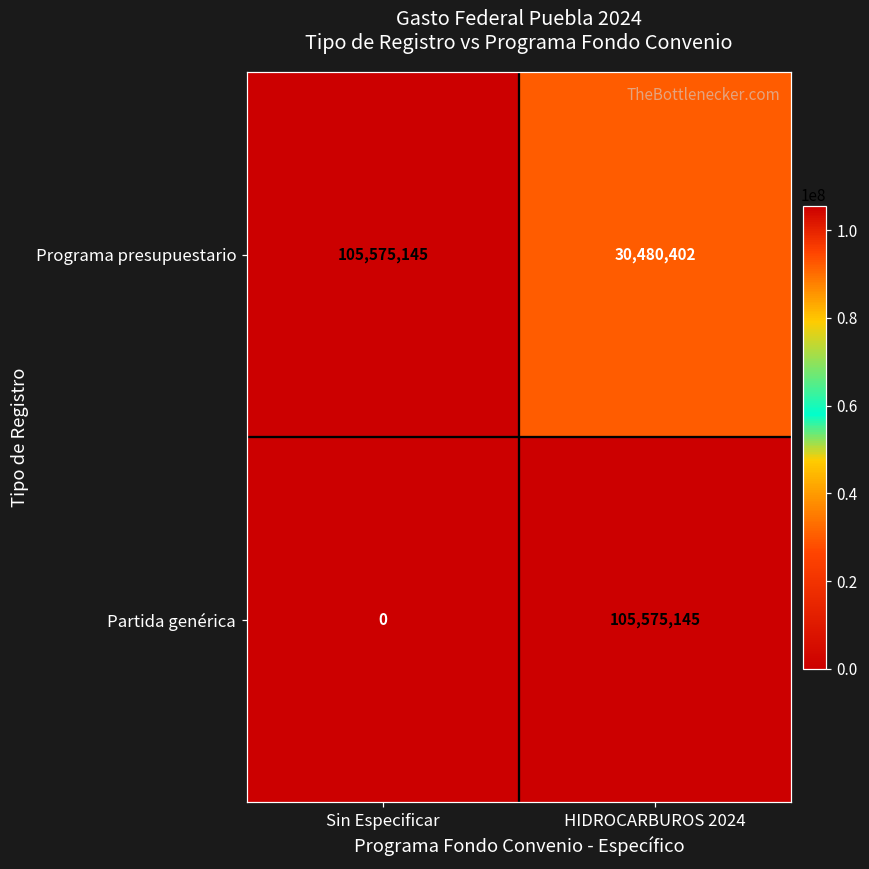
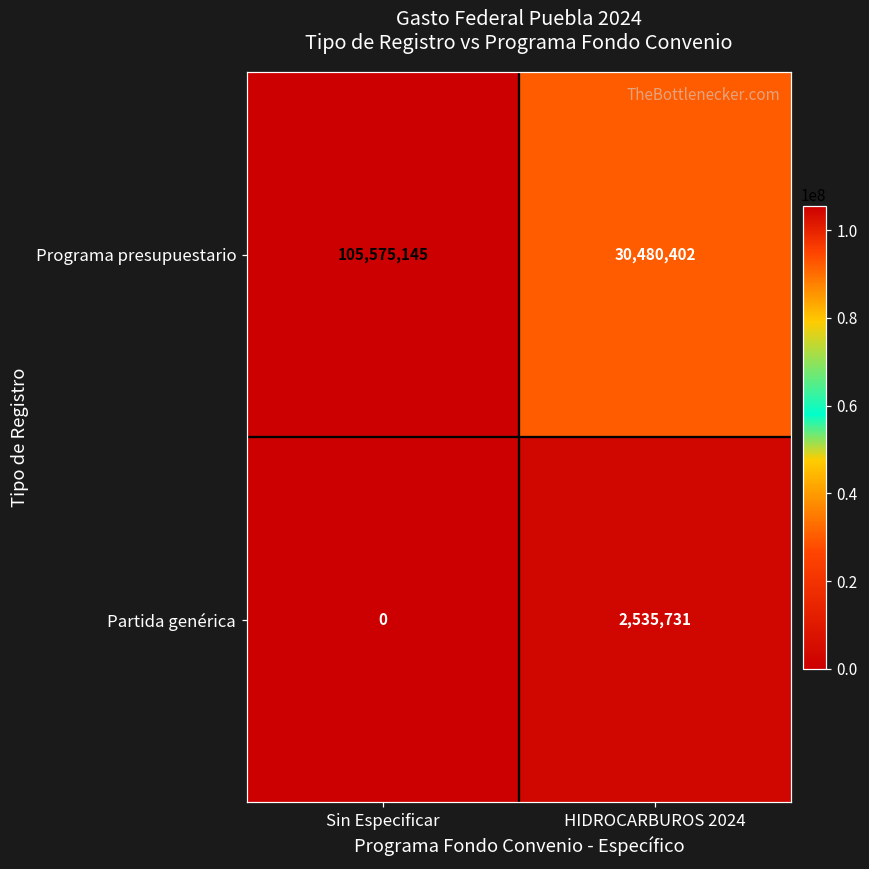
Partida genérica, HIDROCARBUROS 2024: 105,575,145 -> 2,535,731
